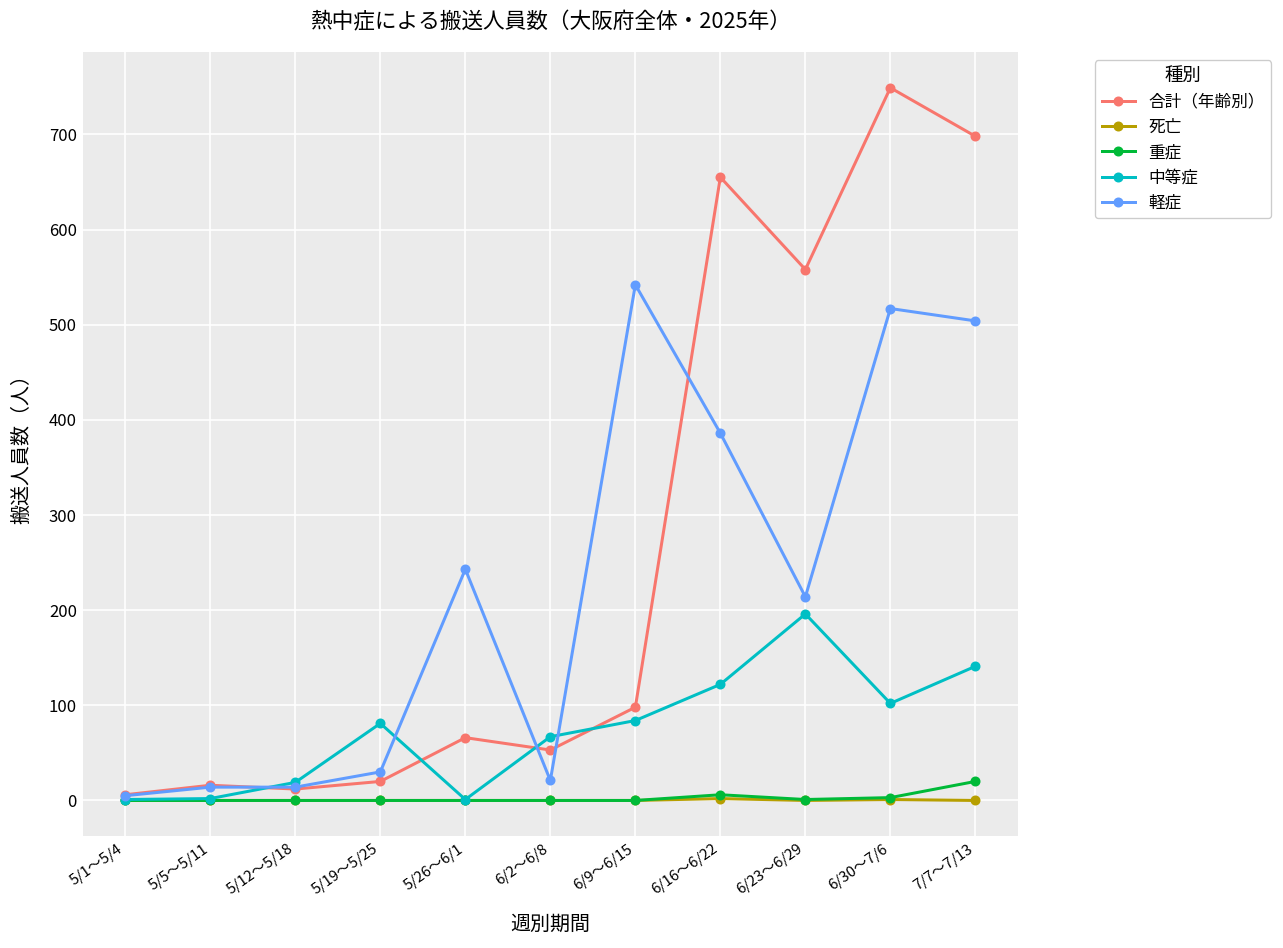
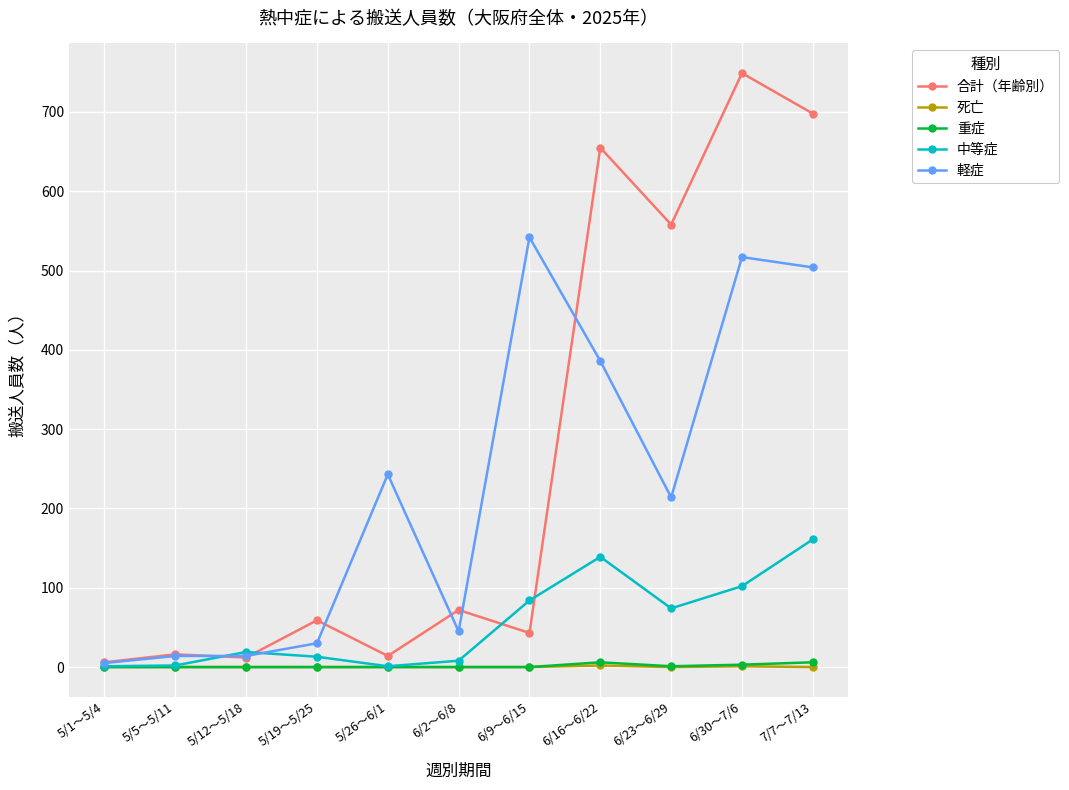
合計（年齢別）, 5/19～5/25: 20 -> 60
中等症, 5/19～5/25: 80 -> 10
合計（年齢別）, 5/26～6/1: 70 -> 10
合計（年齢別）, 6/2～6/8: 50 -> 70
中等症, 6/2～6/8: 70 -> 10
軽症, 6/2～6/8: 20 -> 50
合計（年齢別）, 6/9～6/15: 100 -> 40
中等症, 6/16～6/22: 120 -> 140
中等症, 6/23～6/29: 200 -> 70
重症, 7/7～7/13: 20 -> 10
中等症, 7/7～7/13: 140 -> 160
